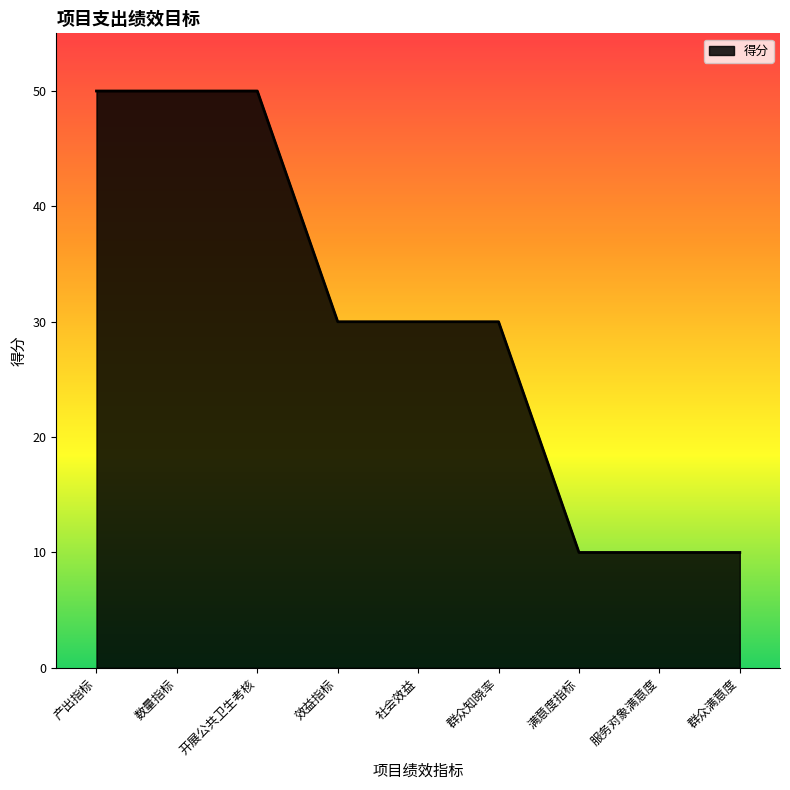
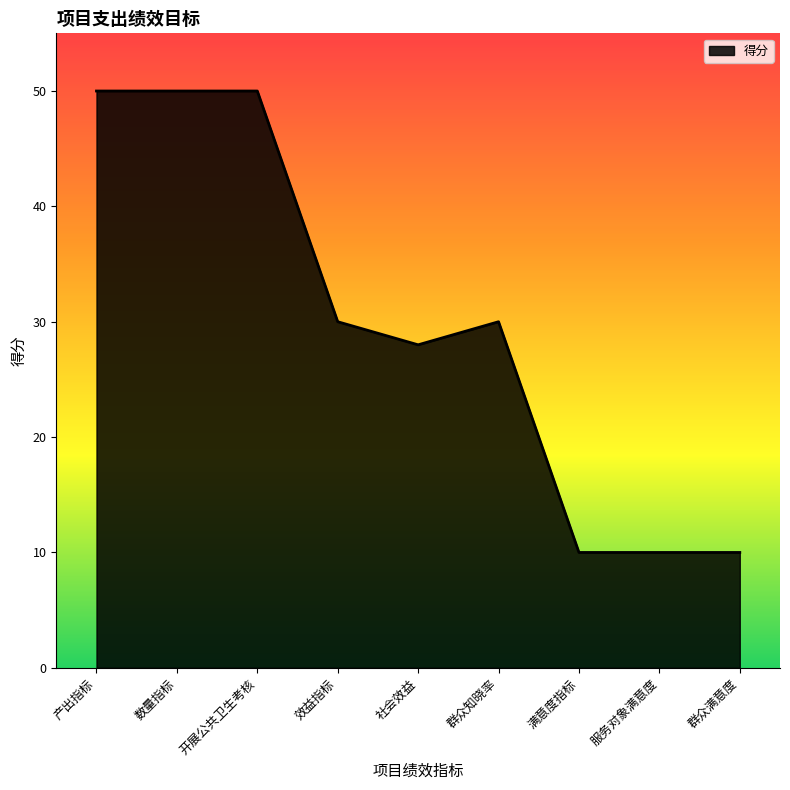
社会效益: 30 -> 28
